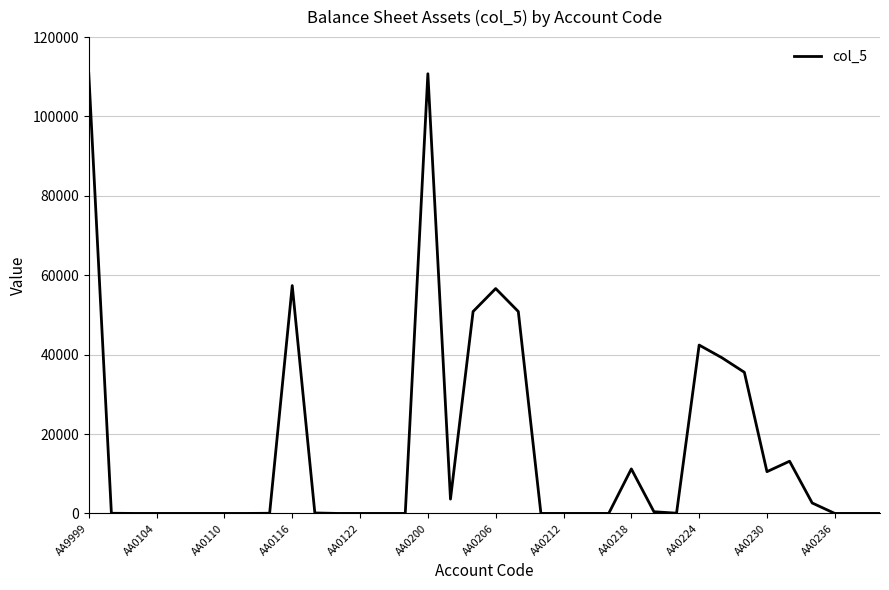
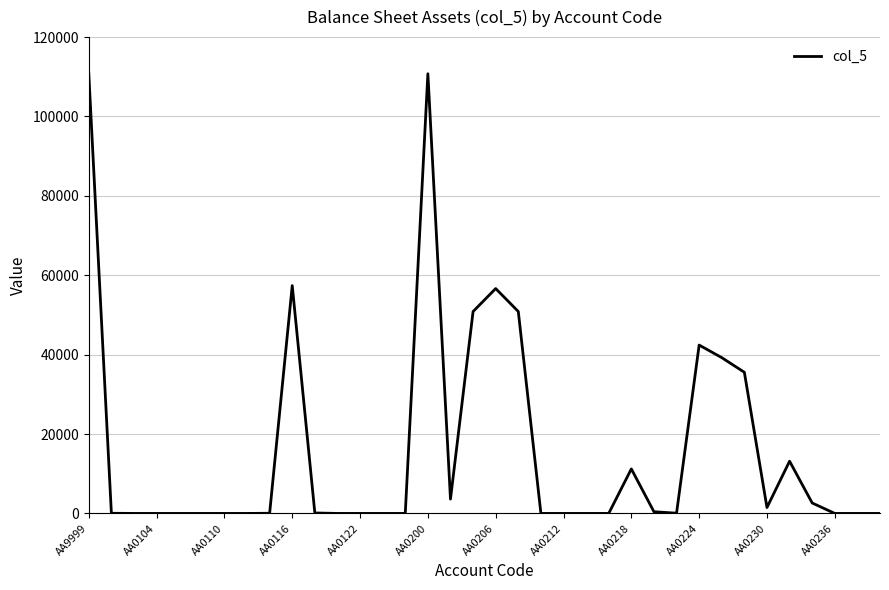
AA0230: 11000 -> 1000
